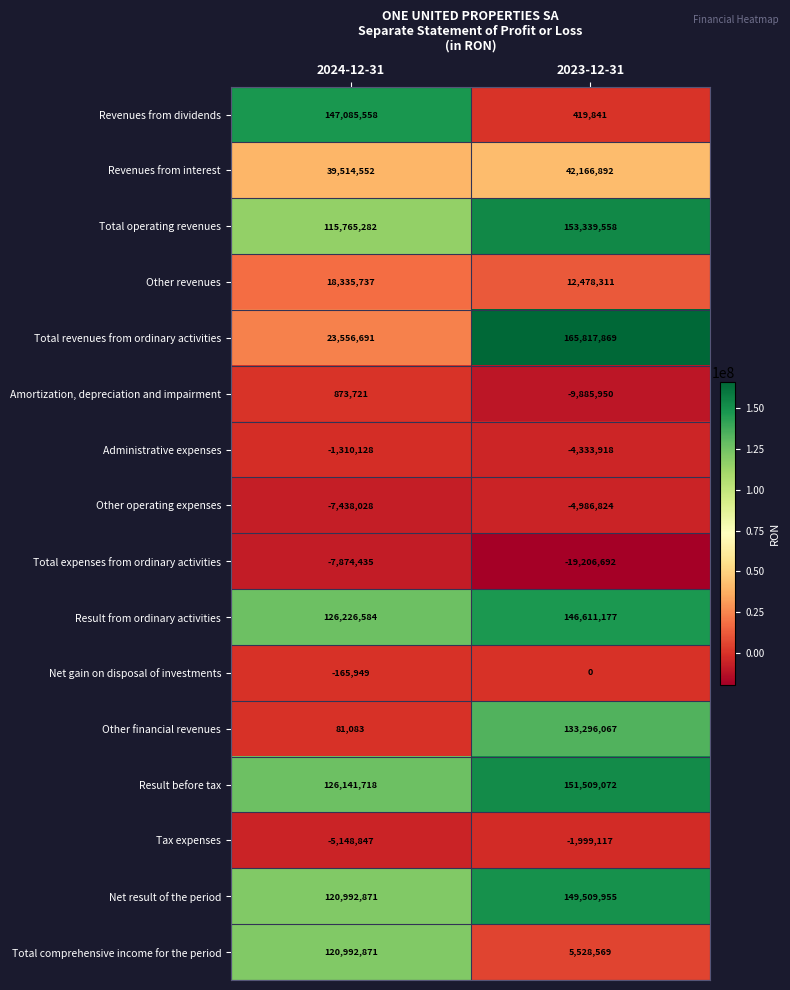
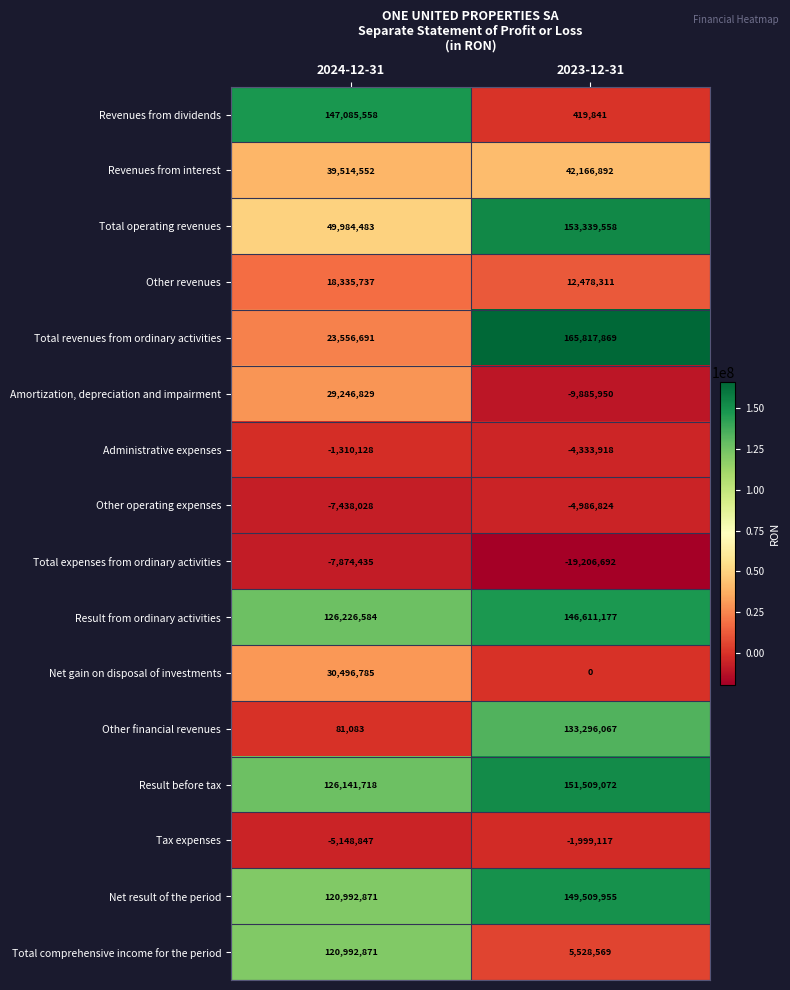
Total operating revenues, 2024-12-31: 115,765,282 -> 49,984,483
Amortization, depreciation and impairment, 2024-12-31: 873,721 -> 29,246,829
Net gain on disposal of investments, 2024-12-31: -165,949 -> 30,496,785
